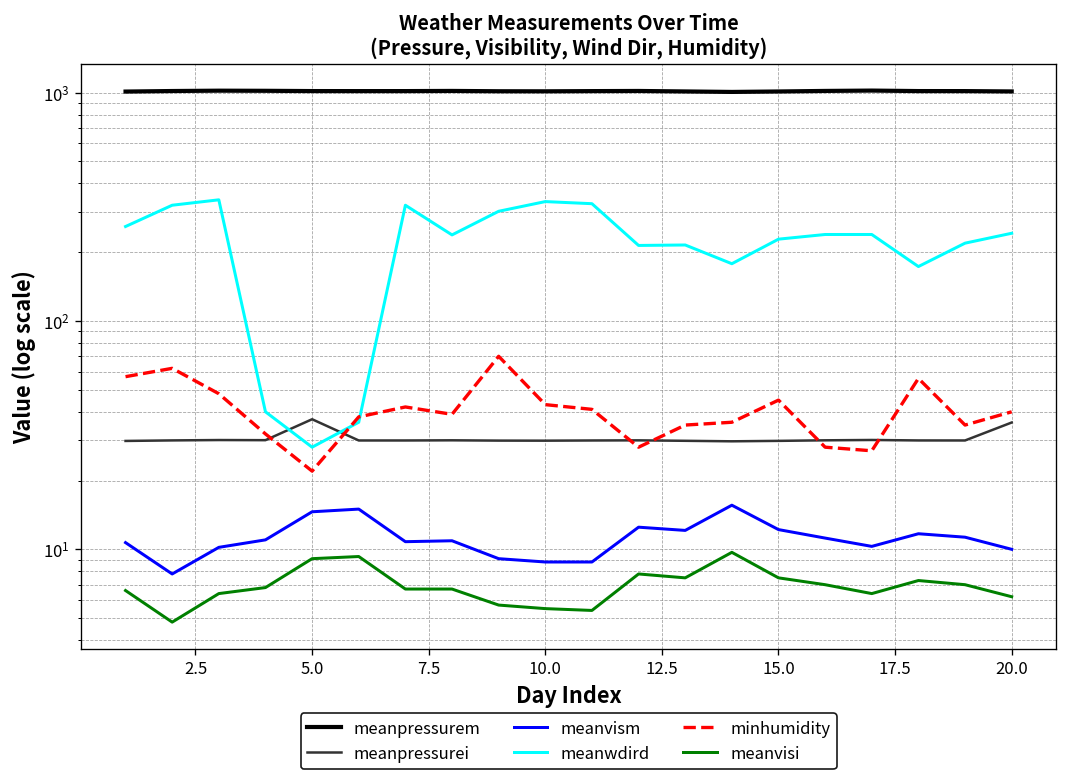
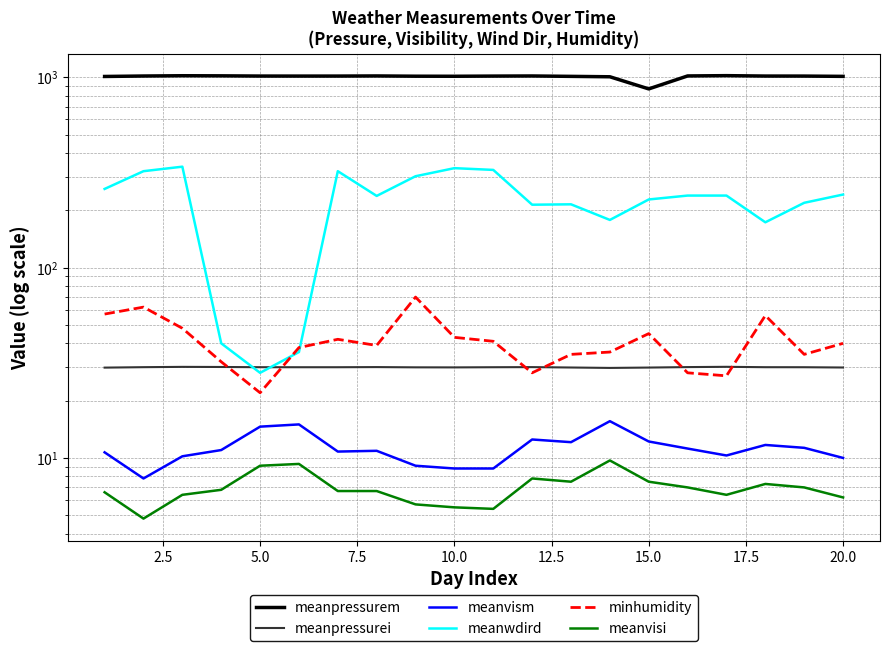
meanpressurei, 5.0: 37 -> 30
meanpressurem, 15.0: 1000 -> 900
meanpressurei, 20.0: 36 -> 30
